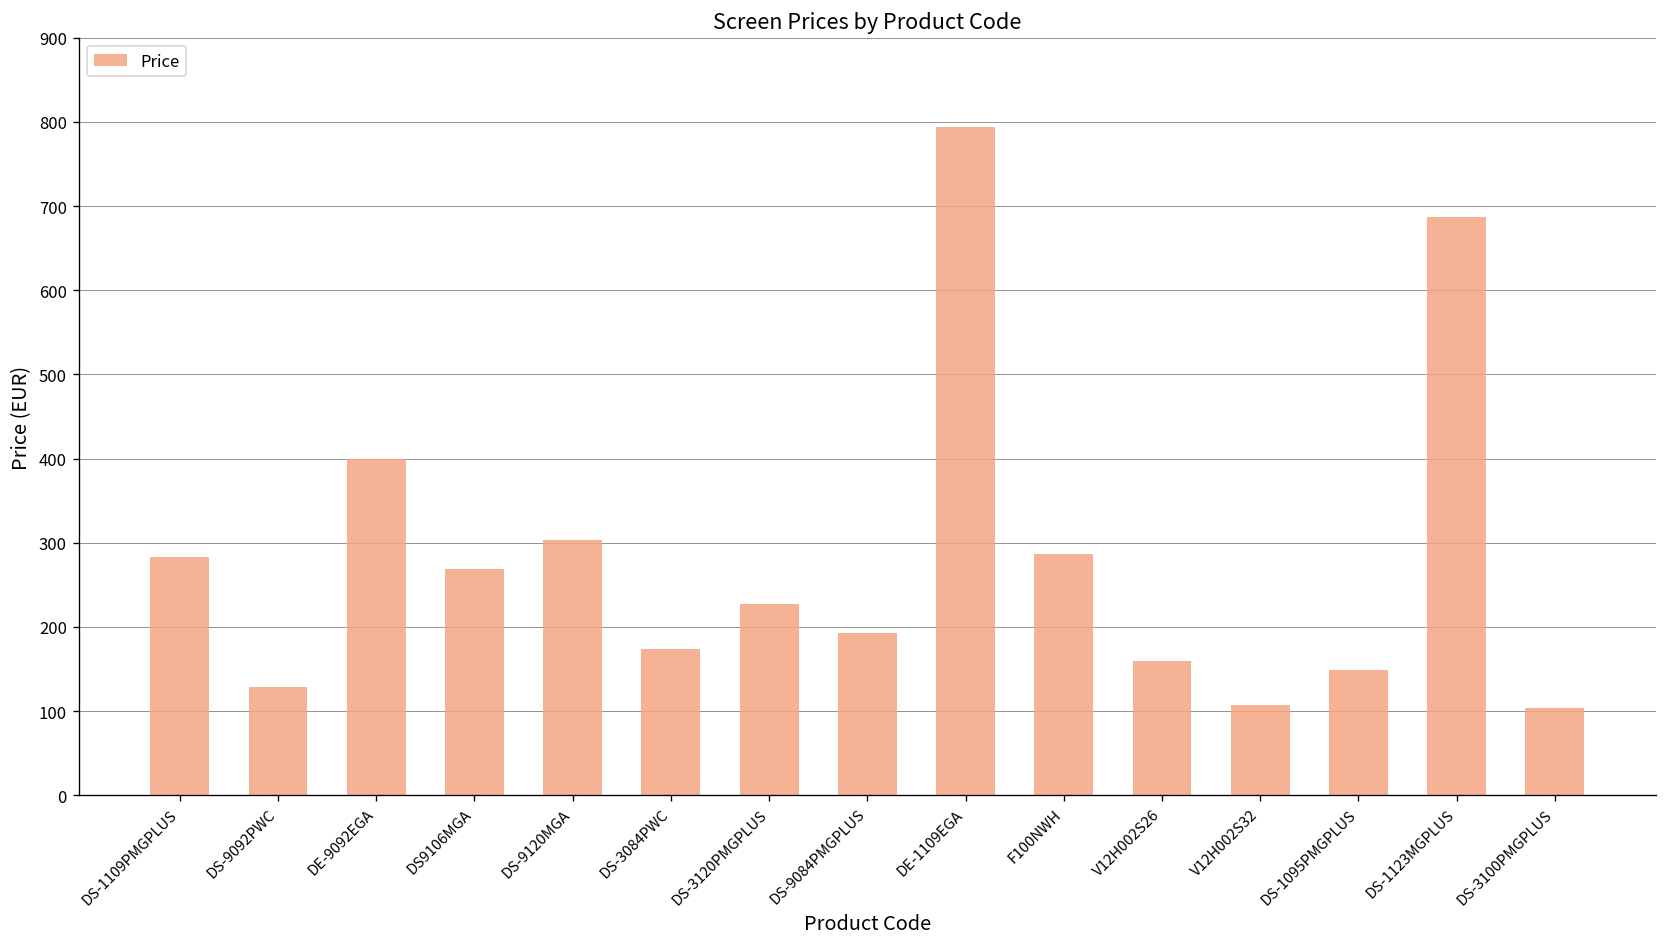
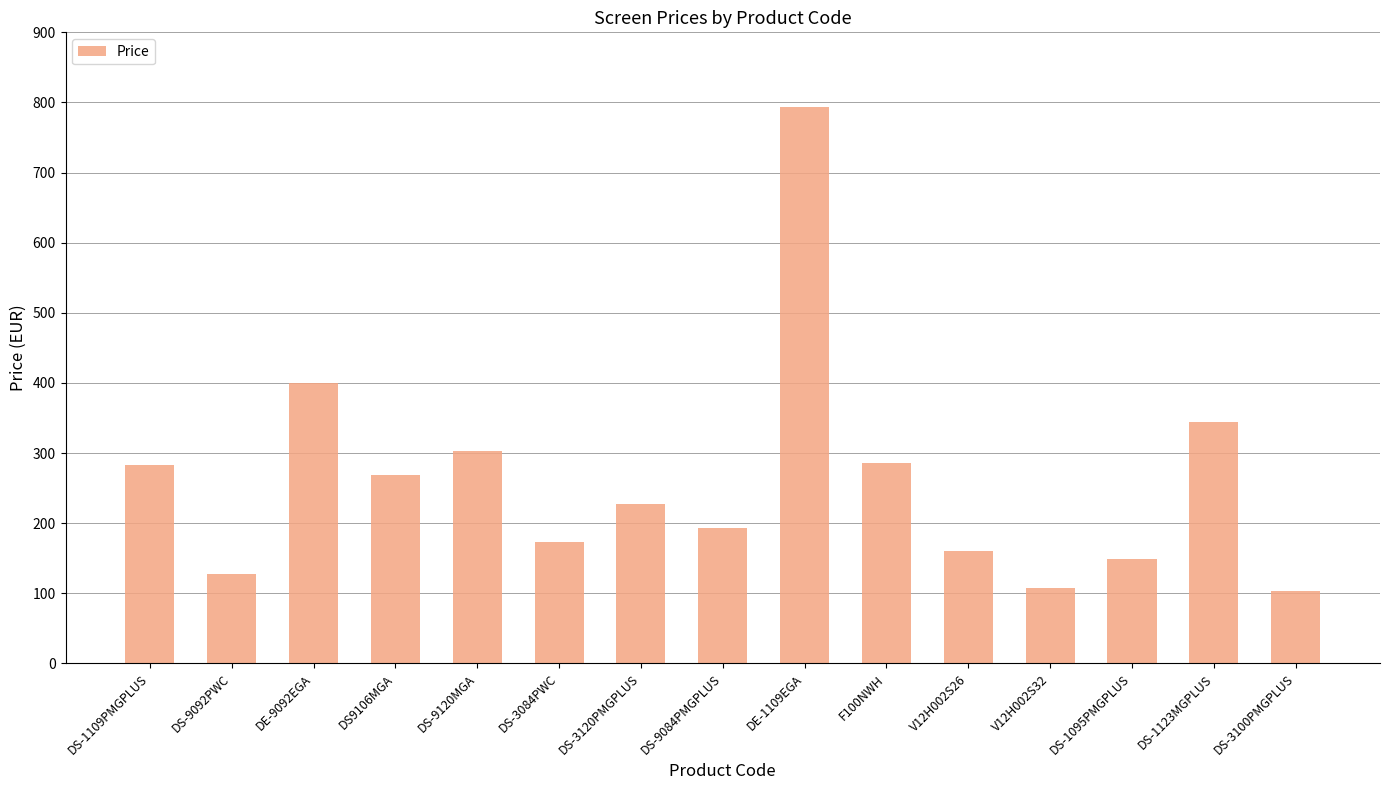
DS-1123MGPLUS: 690 -> 350
